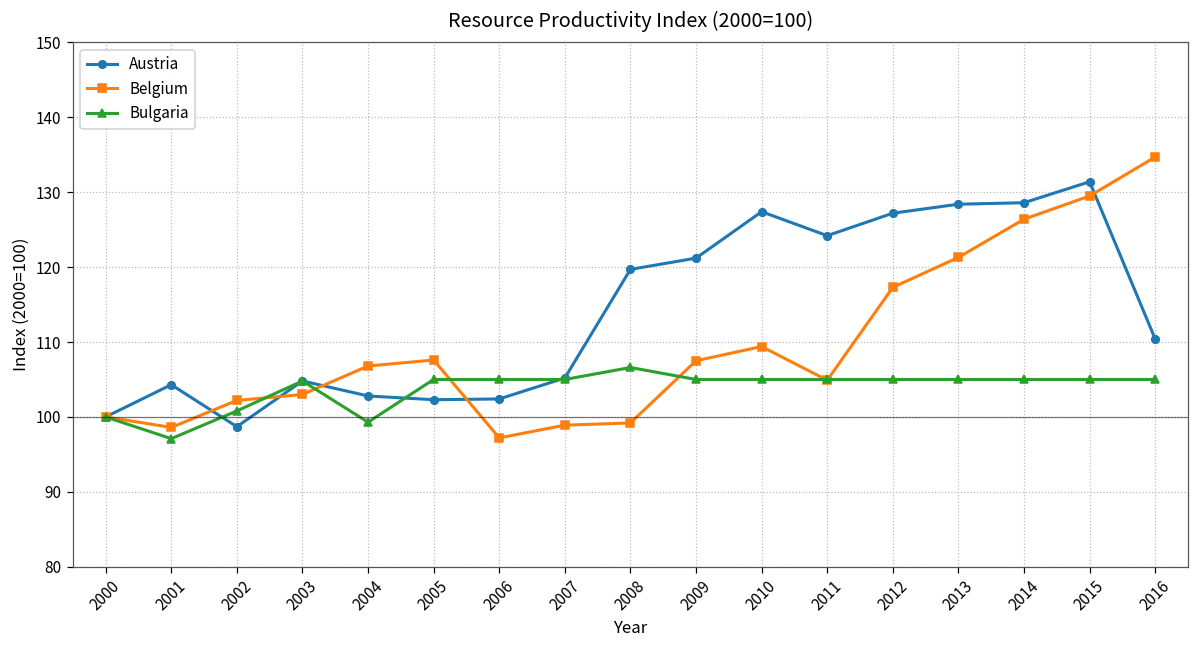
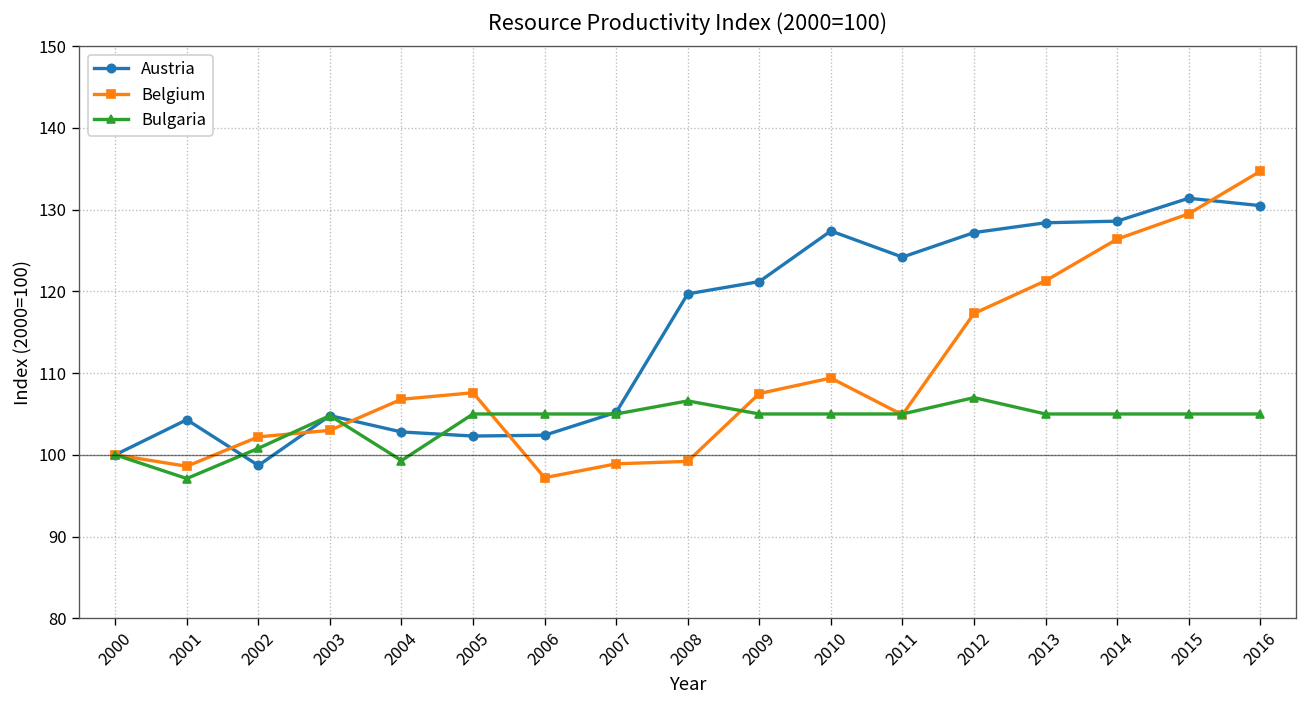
Bulgaria, 2012: 105 -> 107
Austria, 2016: 110 -> 131
